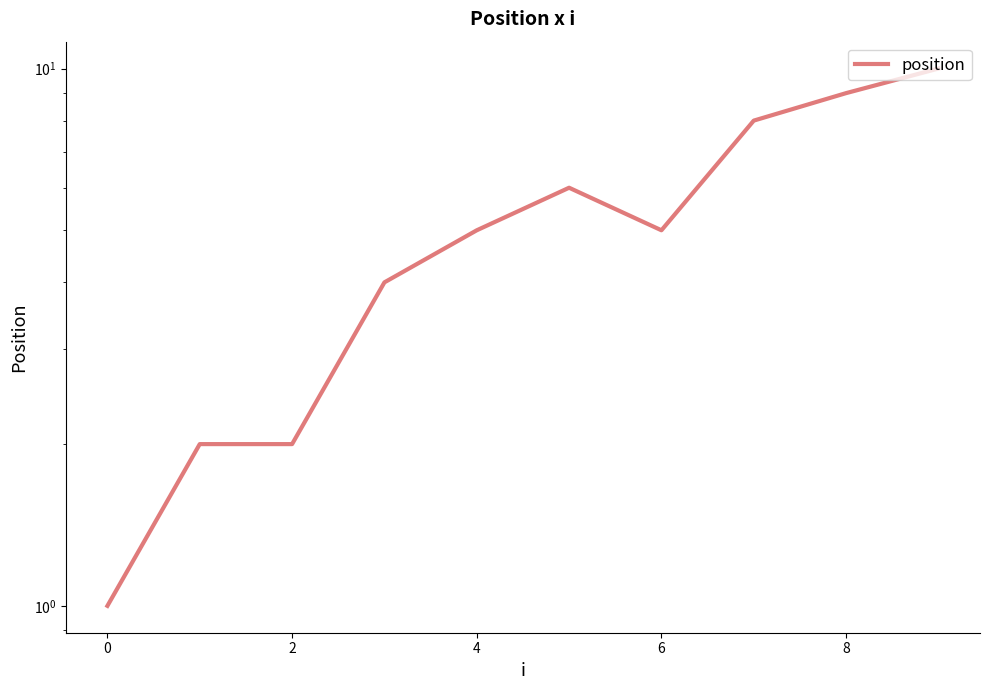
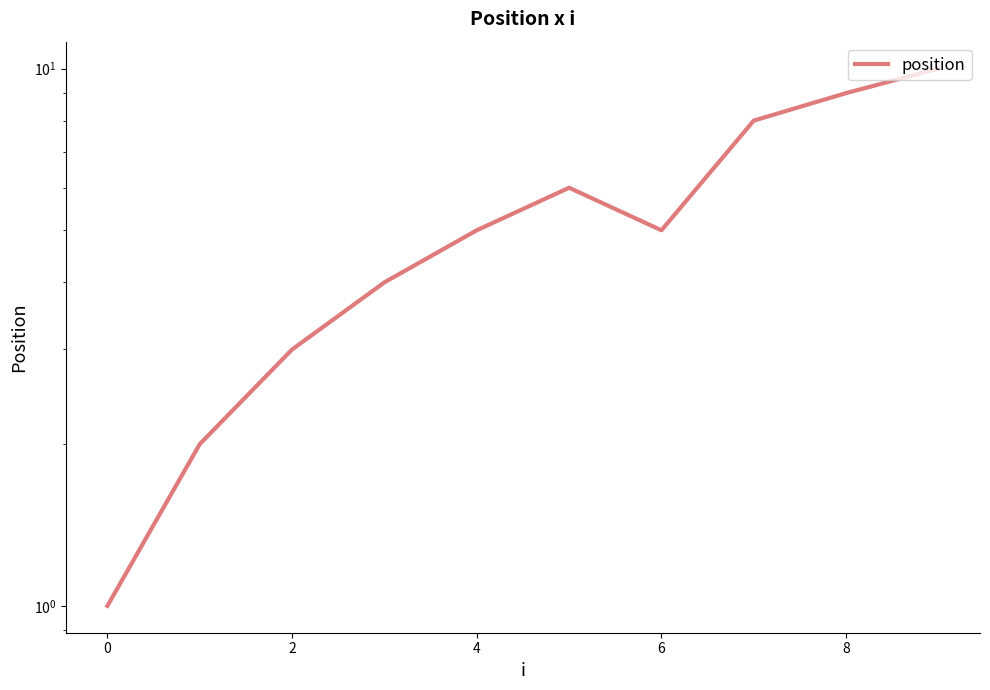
2: 2 -> 3
